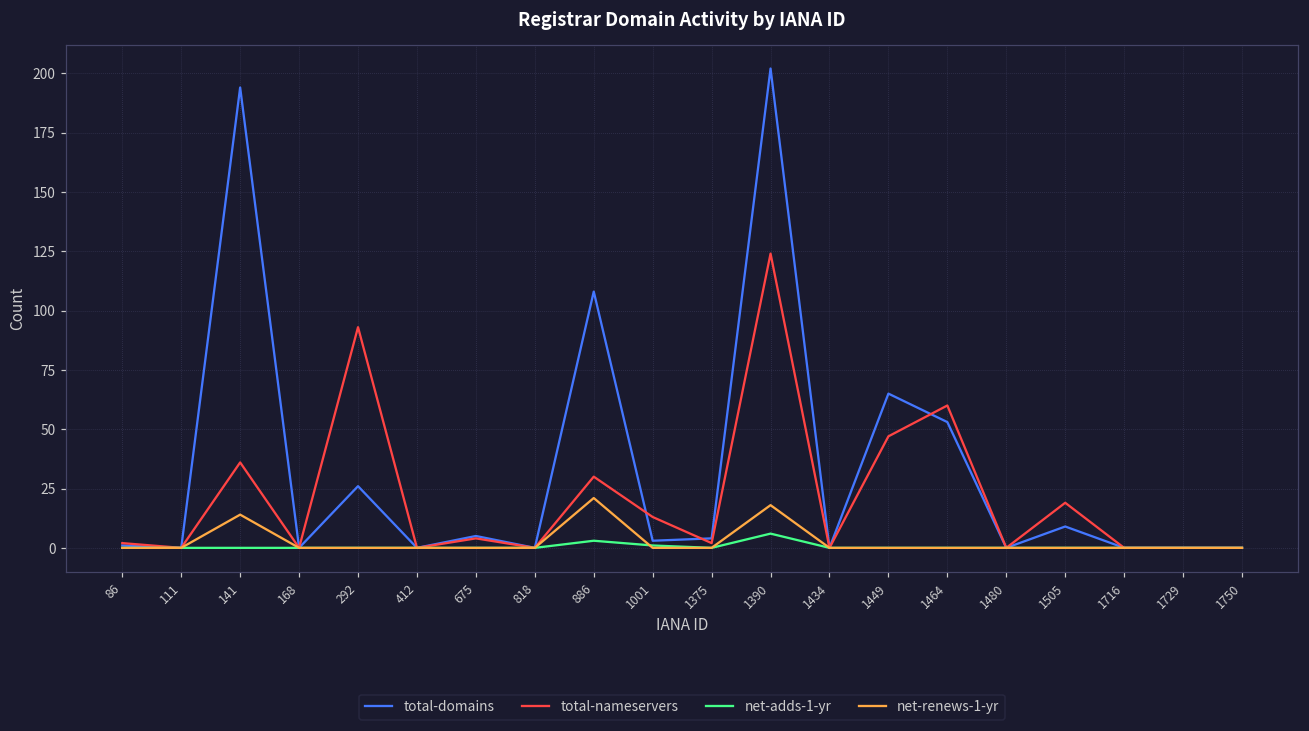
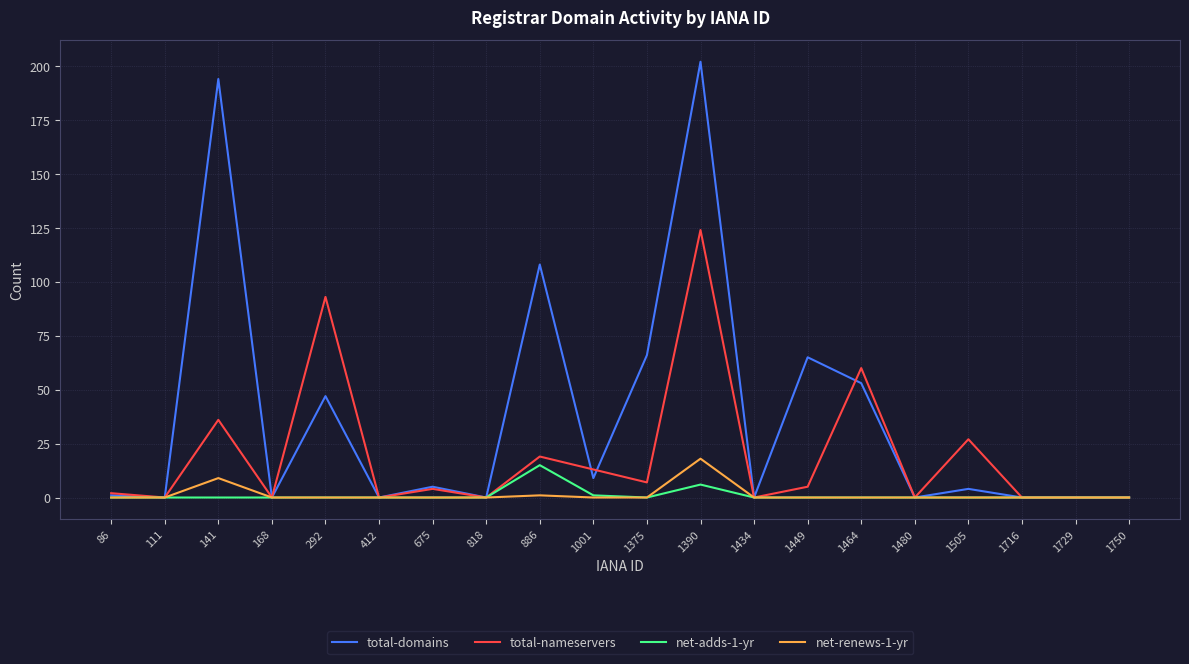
net-renews-1-yr, 141: 14 -> 9
total-domains, 292: 26 -> 47
total-nameservers, 886: 30 -> 19
net-adds-1-yr, 886: 3 -> 15
net-renews-1-yr, 886: 21 -> 1
total-domains, 1001: 3 -> 9
total-domains, 1375: 4 -> 66
total-nameservers, 1375: 2 -> 7
total-nameservers, 1449: 47 -> 5
total-domains, 1505: 9 -> 4
total-nameservers, 1505: 19 -> 27
